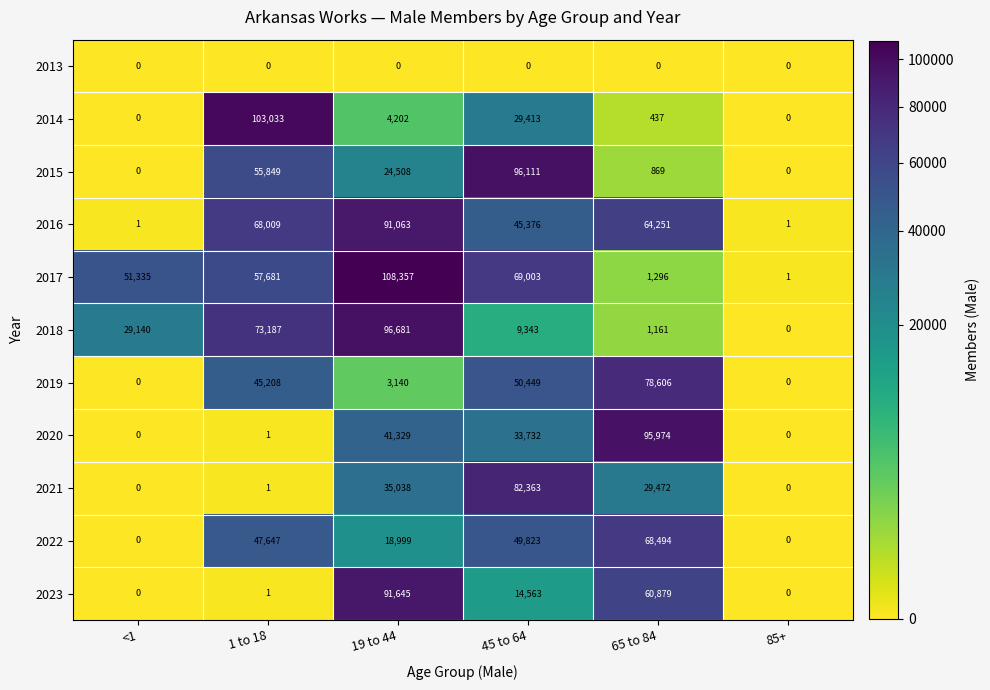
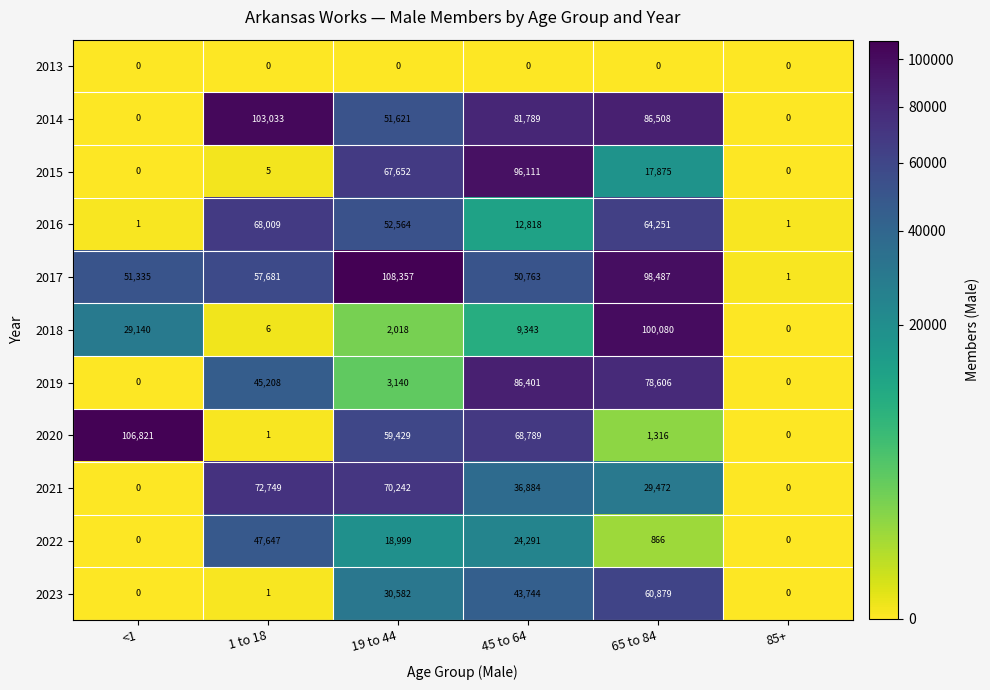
2014, 19 to 44: 4,202 -> 51,621
2014, 45 to 64: 29,413 -> 81,789
2014, 65 to 84: 437 -> 86,508
2015, 1 to 18: 55,849 -> 5
2015, 19 to 44: 24,508 -> 67,652
2015, 65 to 84: 869 -> 17,875
2016, 19 to 44: 91,063 -> 52,564
2016, 45 to 64: 45,376 -> 12,818
2017, 45 to 64: 69,003 -> 50,763
2017, 65 to 84: 1,296 -> 98,487
2018, 1 to 18: 73,187 -> 6
2018, 19 to 44: 96,681 -> 2,018
2018, 65 to 84: 1,161 -> 100,080
2019, 45 to 64: 50,449 -> 86,401
2020, <1: 0 -> 106,821
2020, 19 to 44: 41,329 -> 59,429
2020, 45 to 64: 33,732 -> 68,789
2020, 65 to 84: 95,974 -> 1,316
2021, 1 to 18: 1 -> 72,749
2021, 19 to 44: 35,038 -> 70,242
2021, 45 to 64: 82,363 -> 36,884
2022, 45 to 64: 49,823 -> 24,291
2022, 65 to 84: 68,494 -> 866
2023, 19 to 44: 91,645 -> 30,582
2023, 45 to 64: 14,563 -> 43,744
